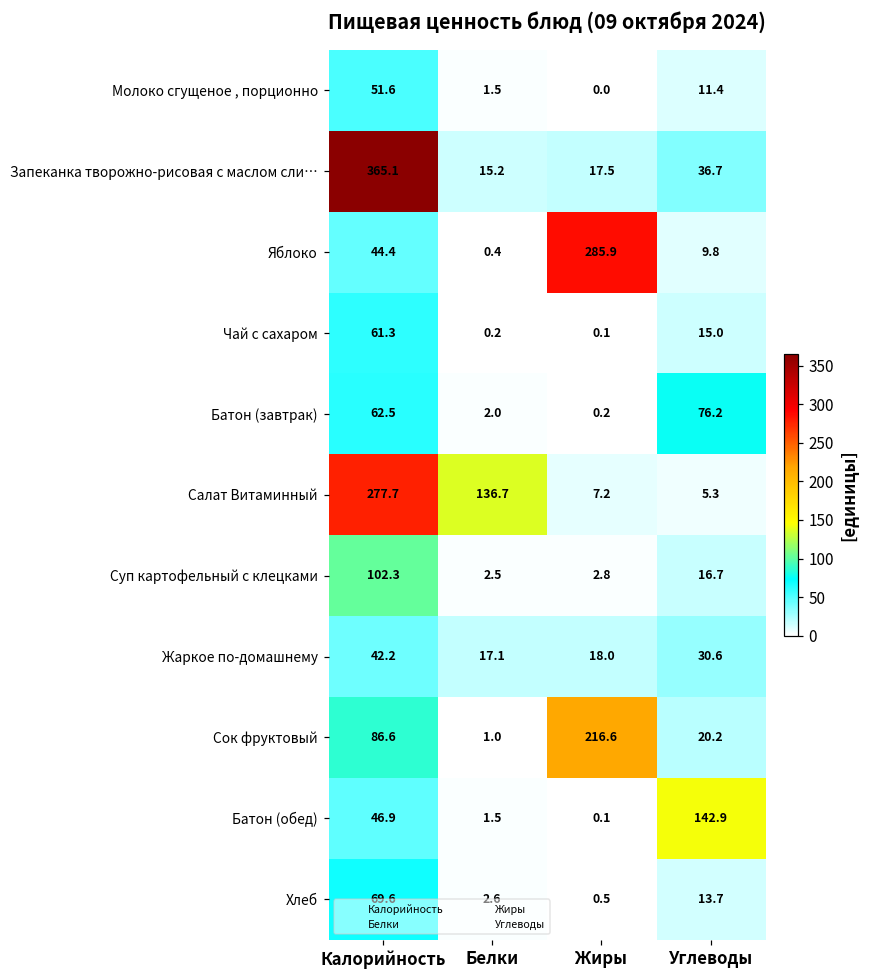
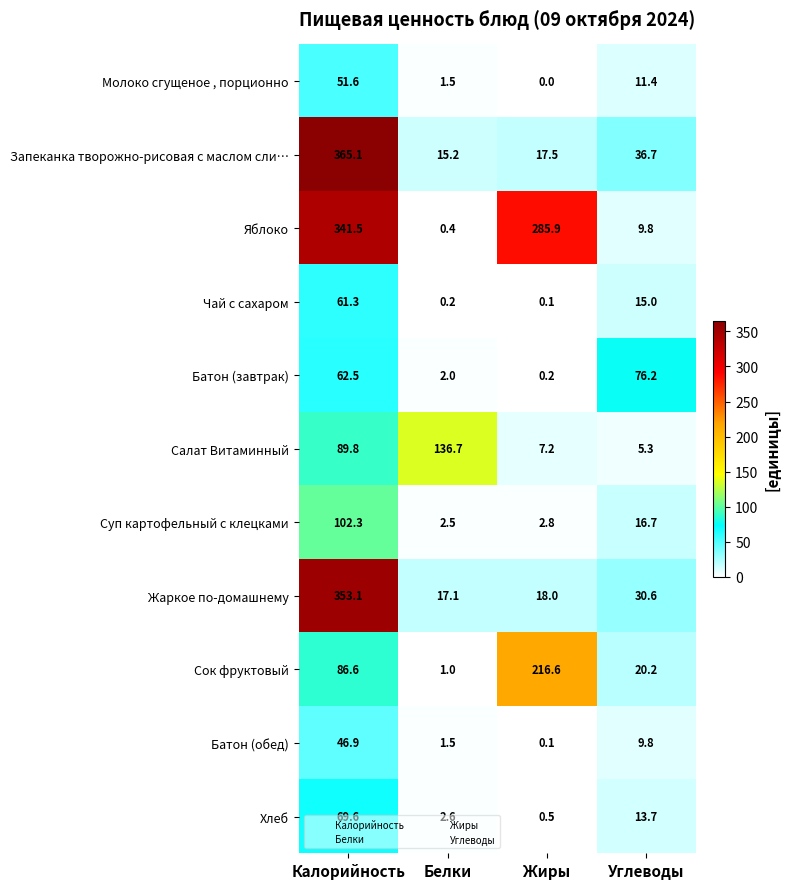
Яблоко, Калорийность: 44.4 -> 341.5
Салат Витаминный, Калорийность: 277.7 -> 89.8
Жаркое по-домашнему, Калорийность: 42.2 -> 353.1
Батон (обед), Углеводы: 142.9 -> 9.8
